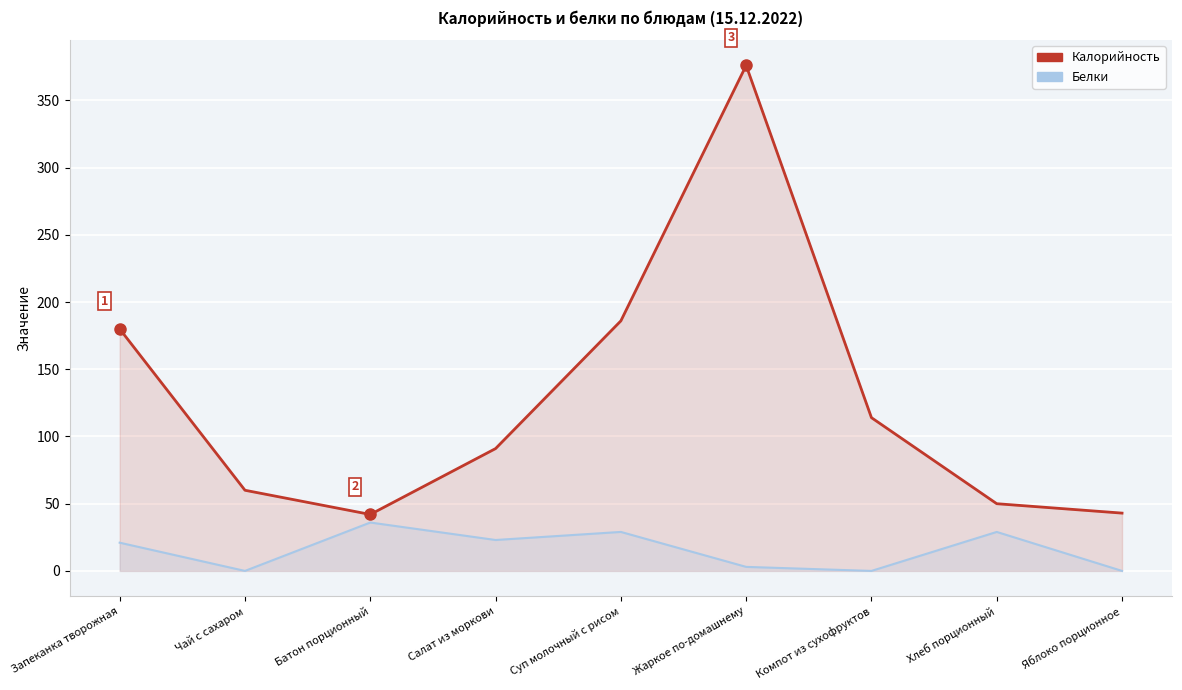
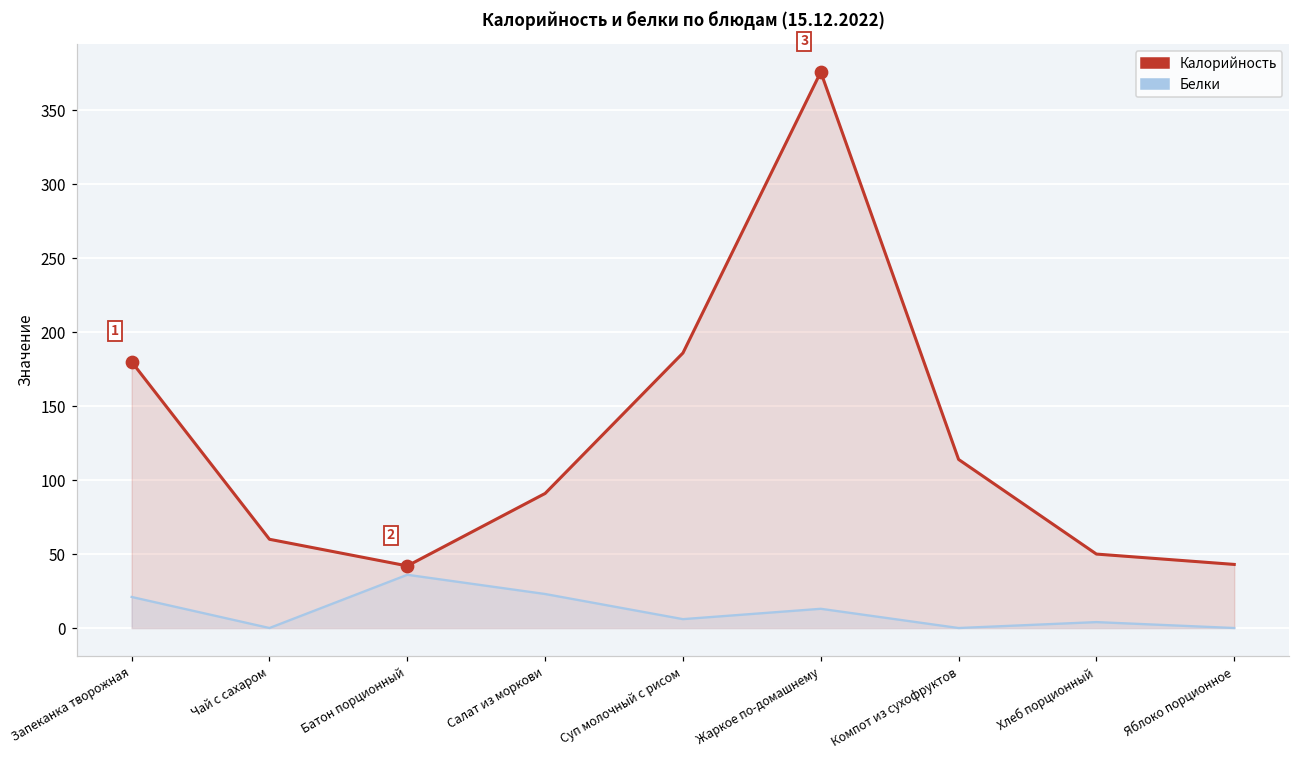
Белки, Суп молочный с рисом: 29 -> 6
Белки, Жаркое по-домашнему: 3 -> 13
Белки, Хлеб порционный: 29 -> 4
